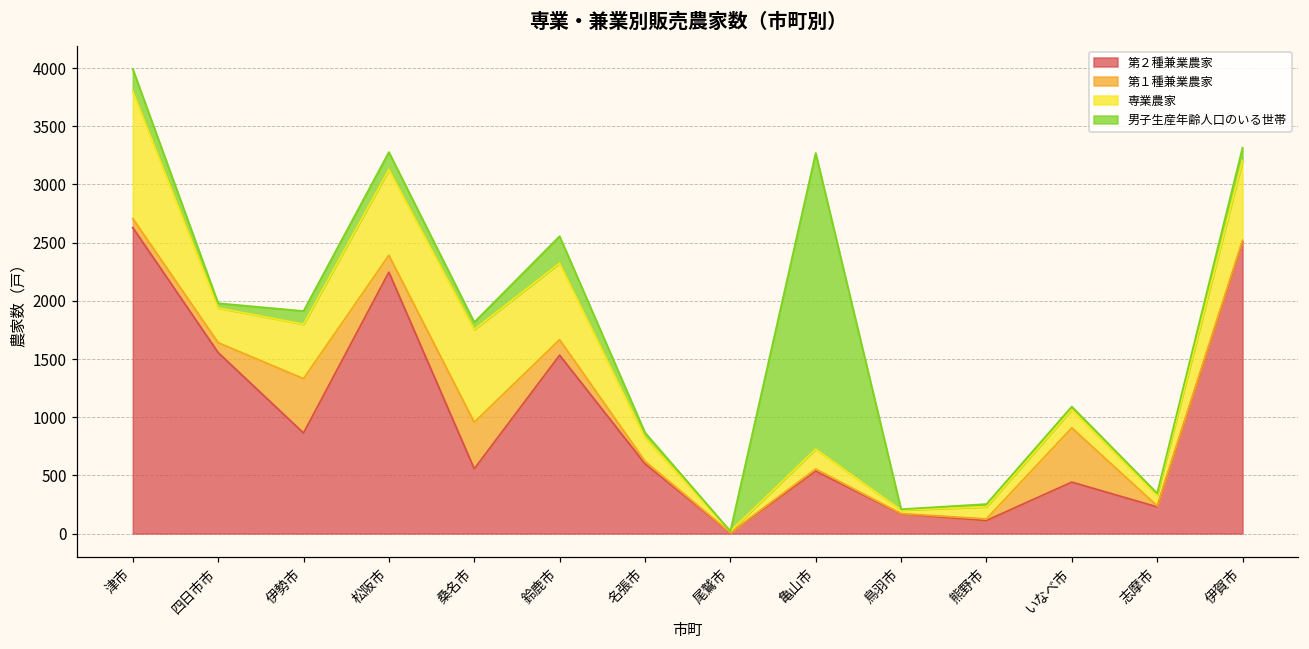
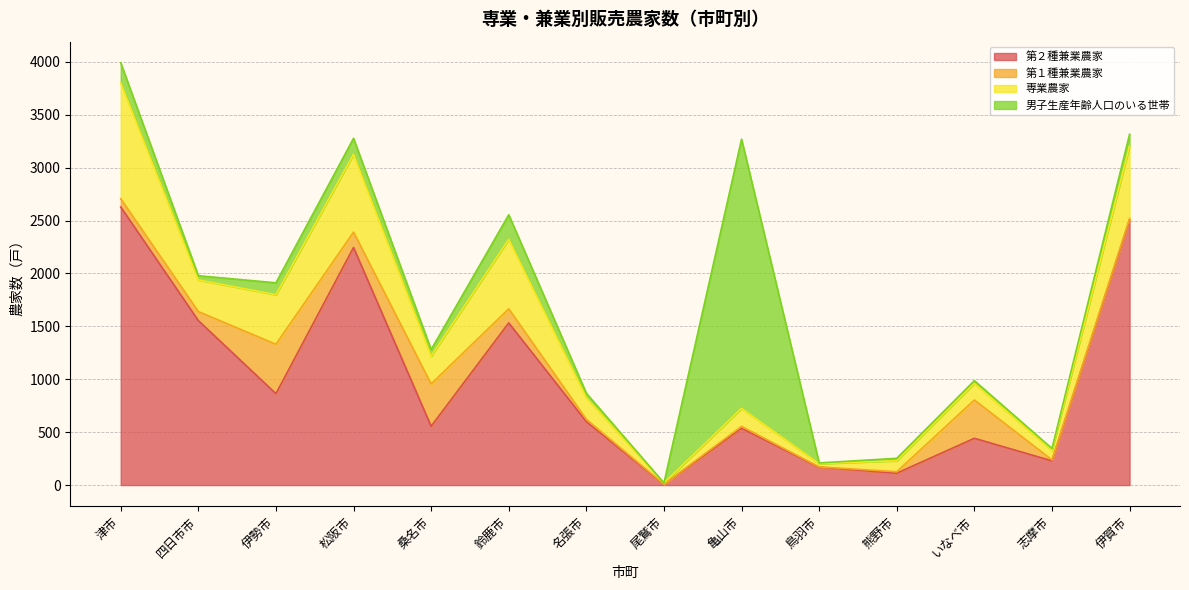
専業農家, 桑名市: 800 -> 260
第１種兼業農家, いなべ市: 470 -> 360
